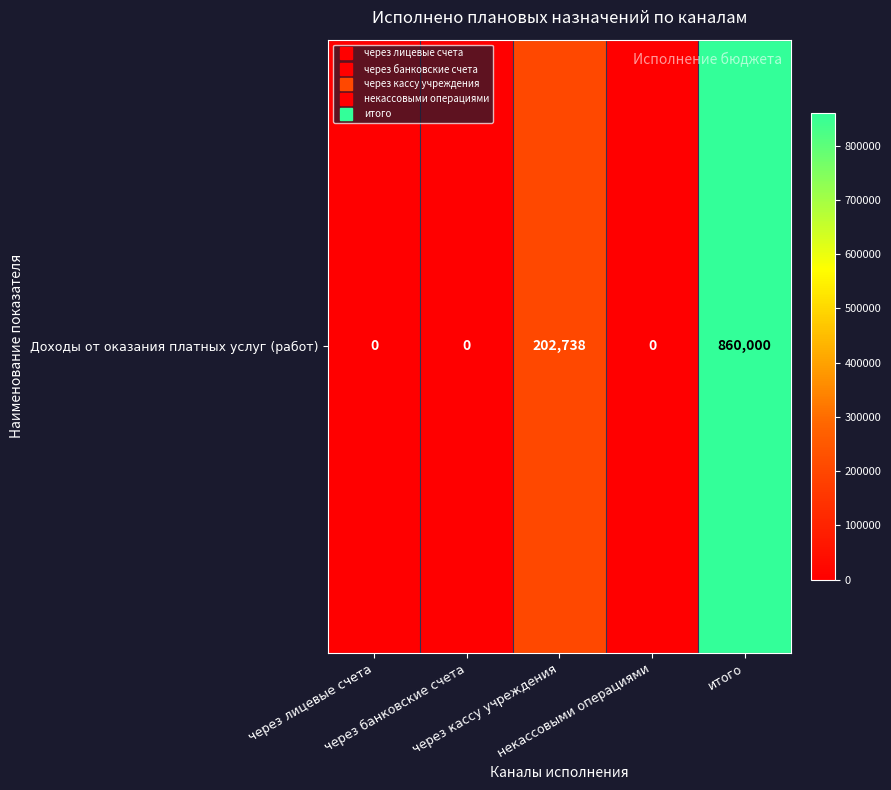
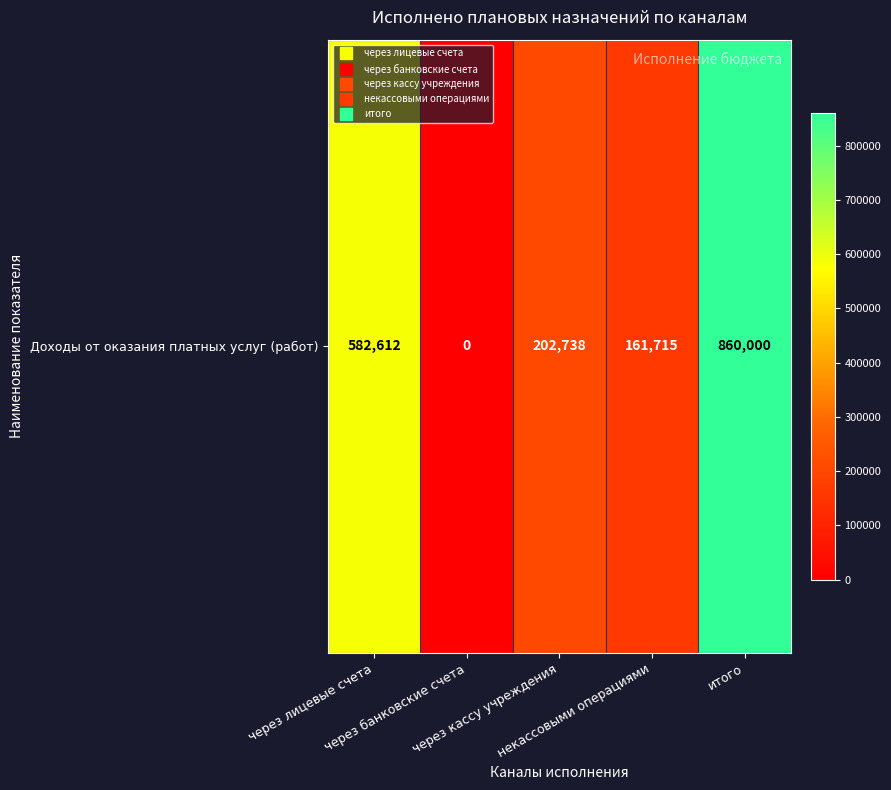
Доходы от оказания платных услуг (работ), через лицевые счета: 0 -> 582,612
Доходы от оказания платных услуг (работ), некассовыми операциями: 0 -> 161,715
